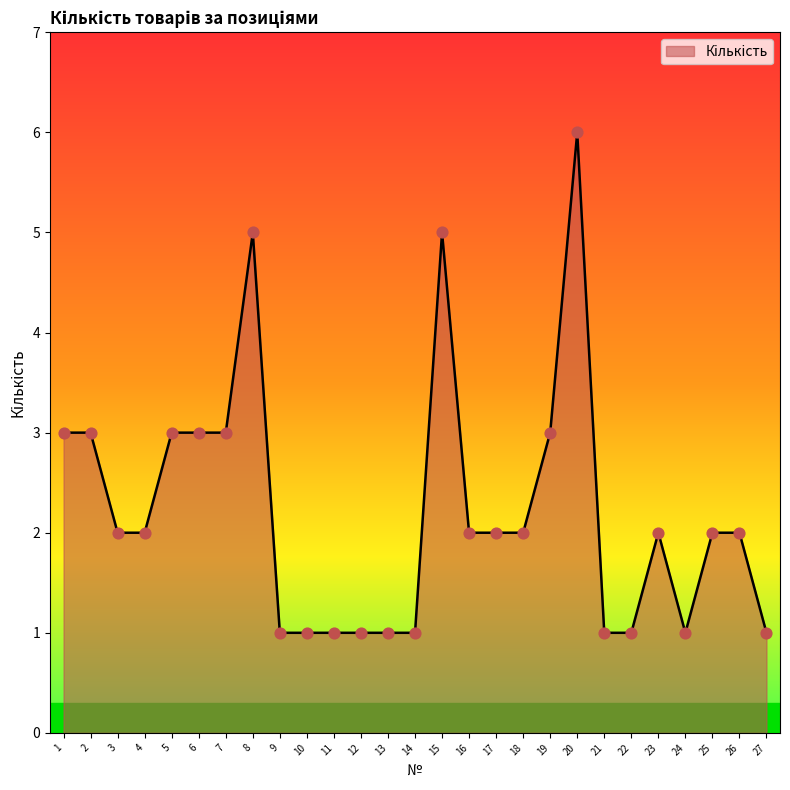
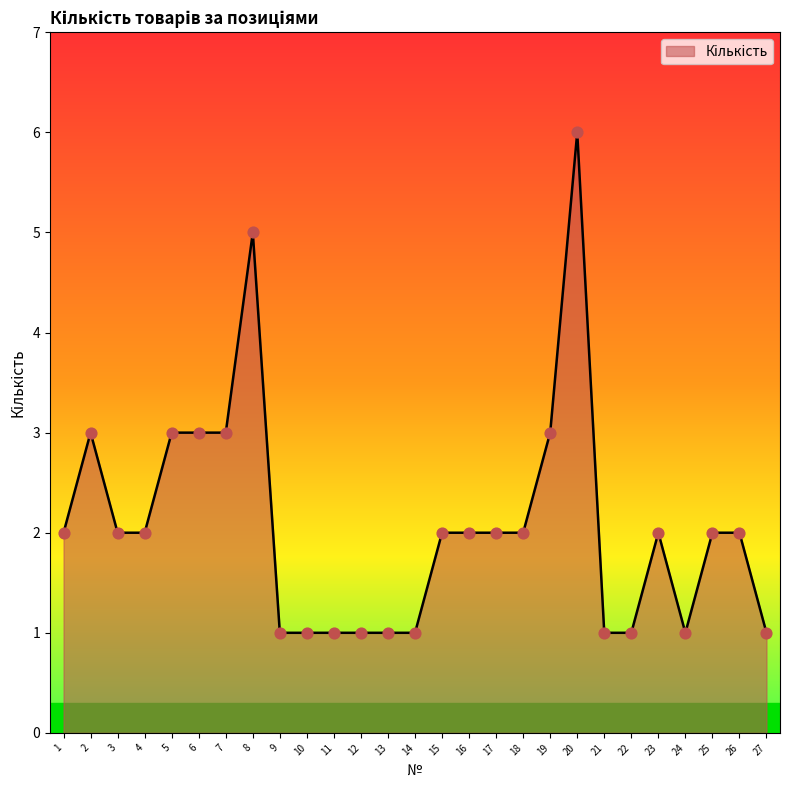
1: 3 -> 2
15: 5 -> 2
